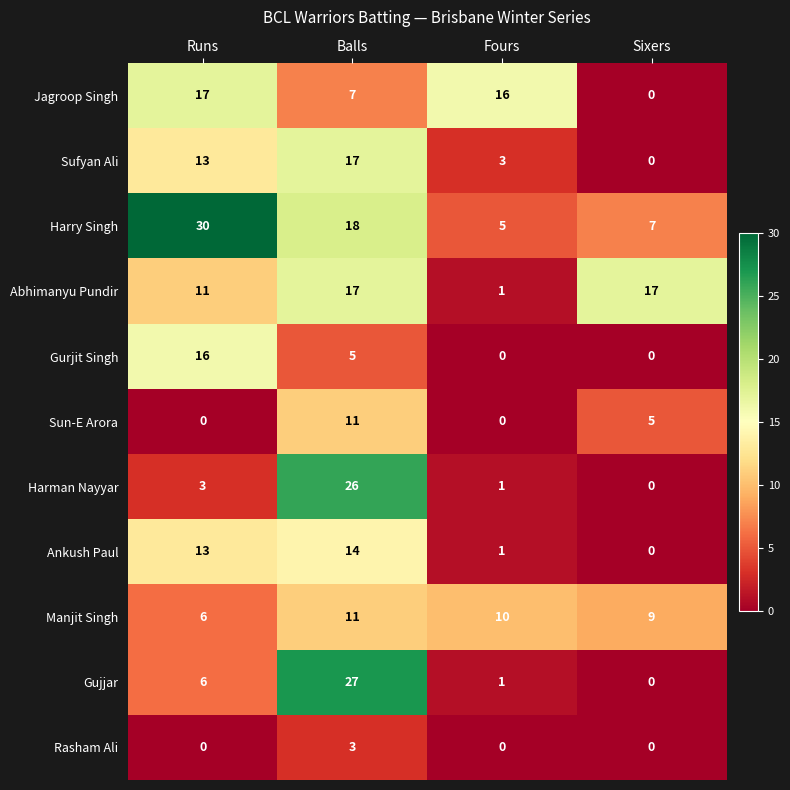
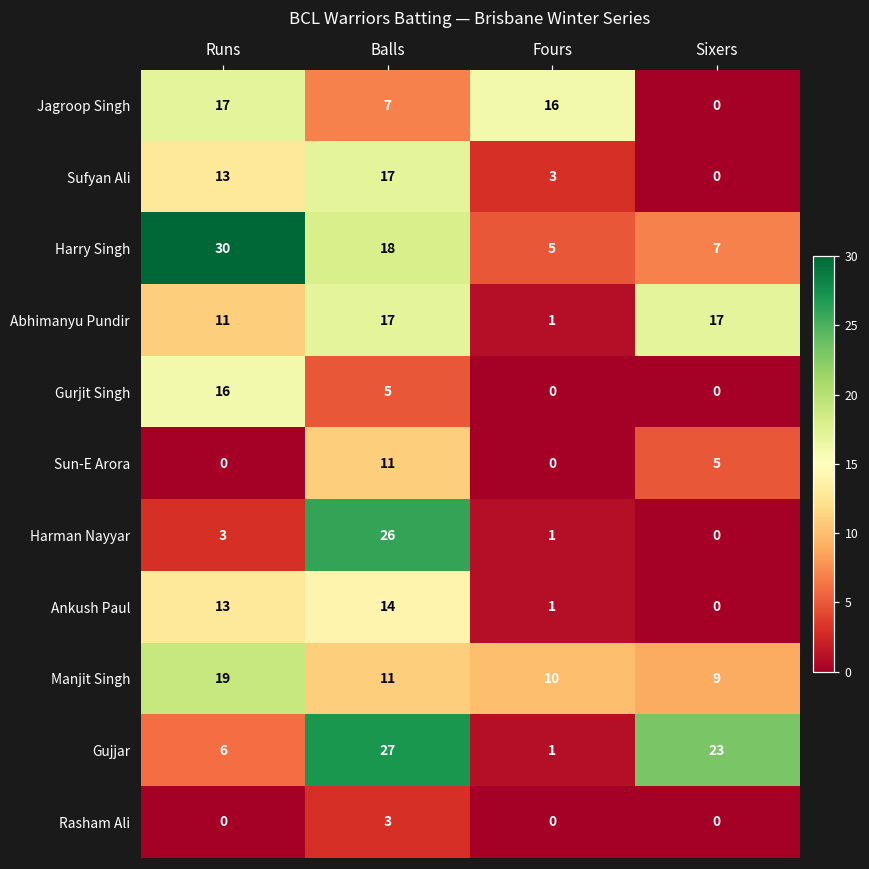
Manjit Singh, Runs: 6 -> 19
Gujjar, Sixers: 0 -> 23
